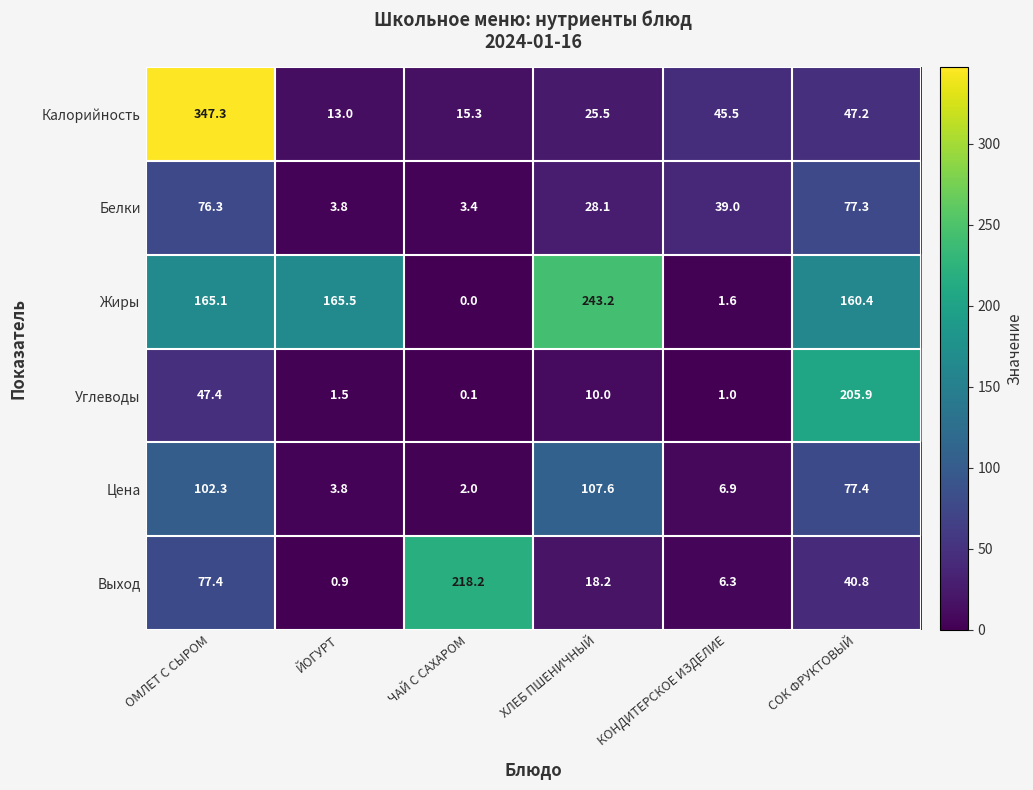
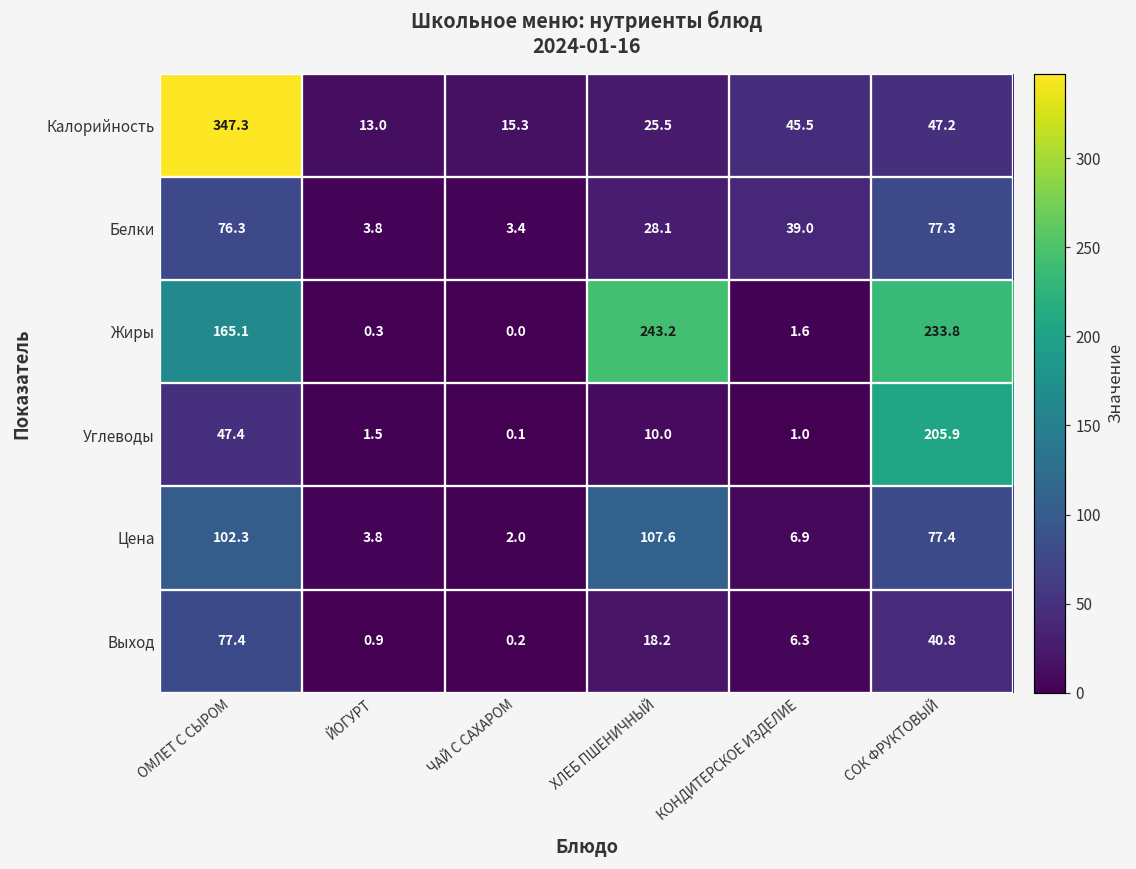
Жиры, ЙОГУРТ: 165.5 -> 0.3
Жиры, СОК ФРУКТОВЫЙ: 160.4 -> 233.8
Выход, ЧАЙ С САХАРОМ: 218.2 -> 0.2
